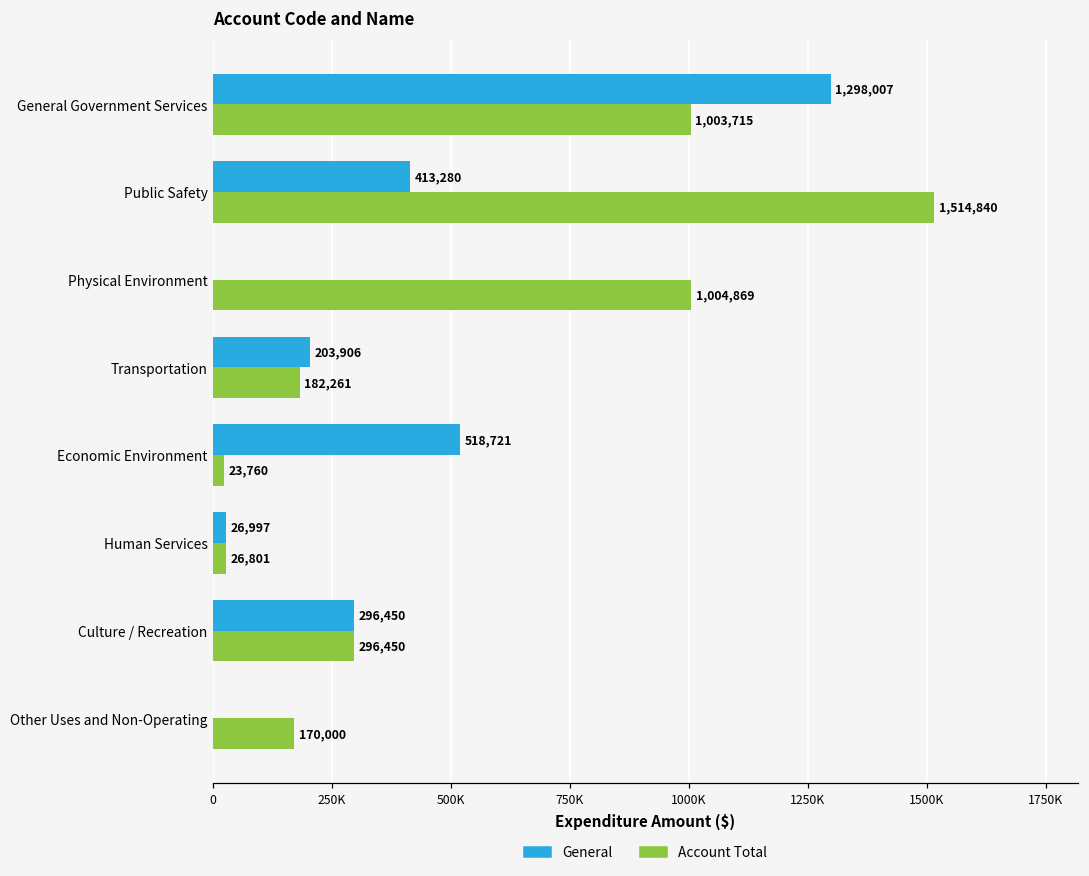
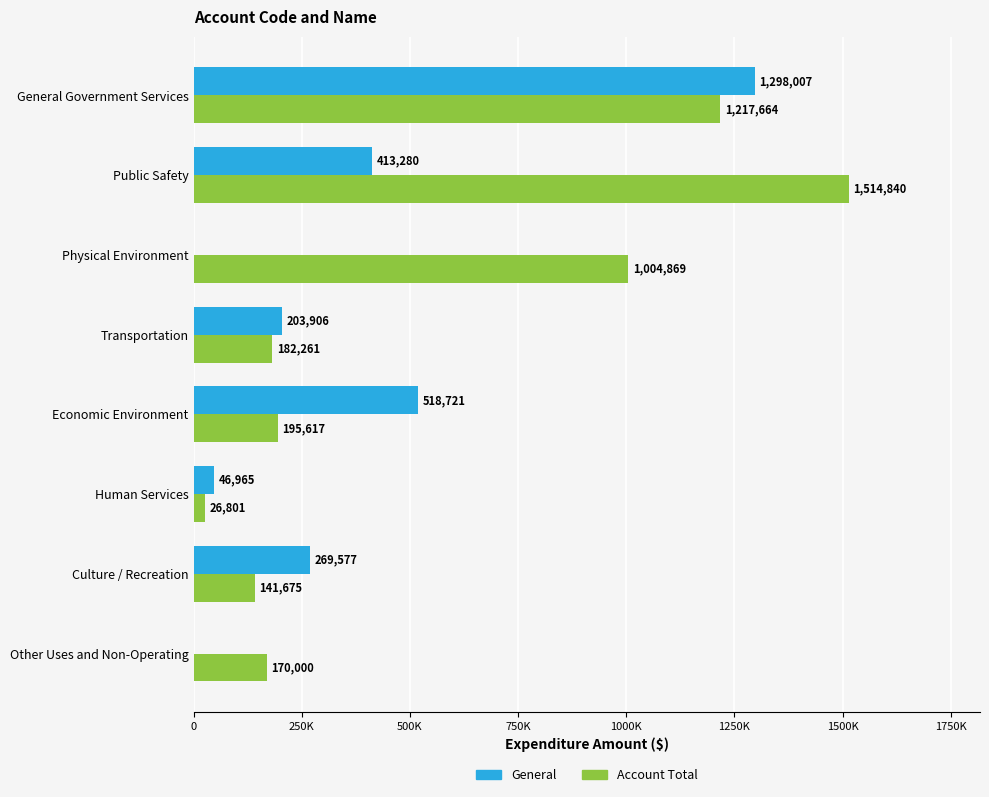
Account Total, General Government Services: 1,003,715 -> 1,217,664
Account Total, Economic Environment: 23,760 -> 195,617
General, Human Services: 26,997 -> 46,965
General, Culture / Recreation: 296,450 -> 269,577
Account Total, Culture / Recreation: 296,450 -> 141,675
